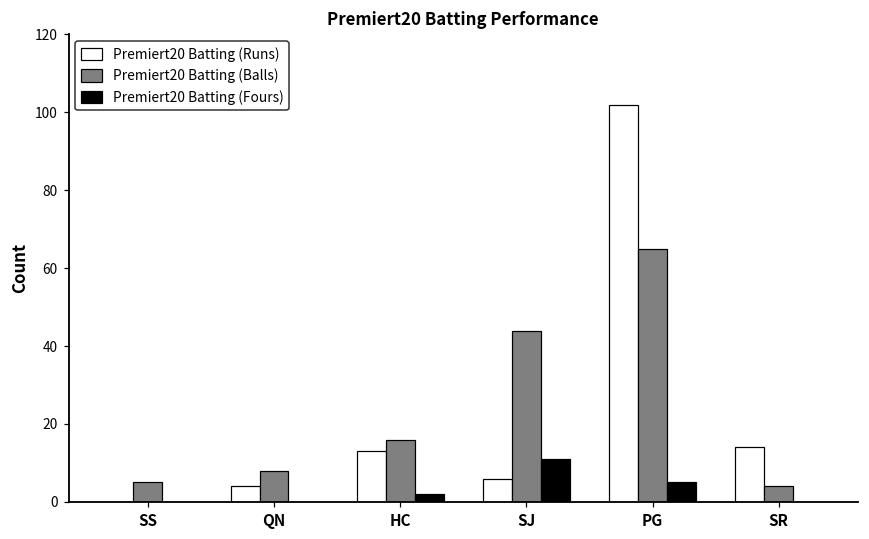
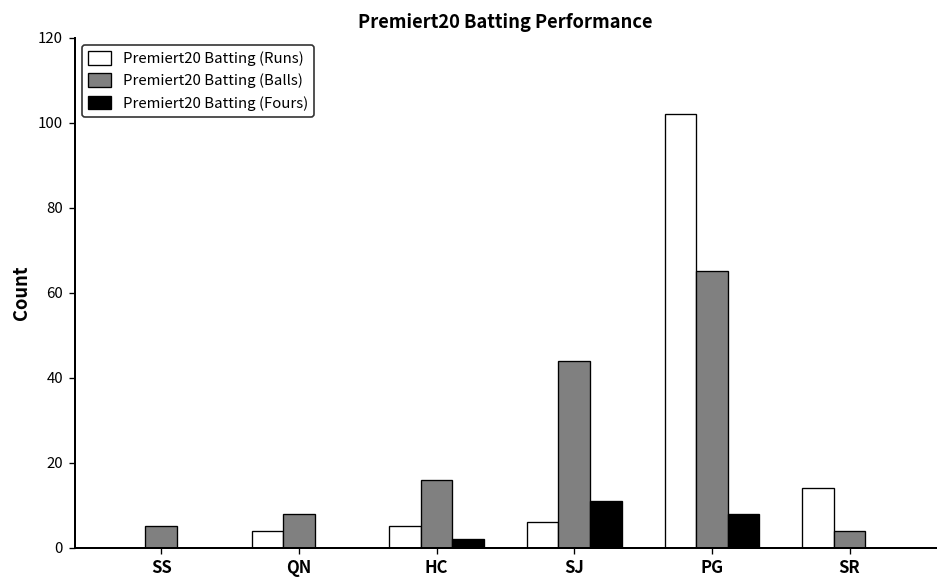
Premiert20 Batting (Runs), HC: 13 -> 5
Premiert20 Batting (Fours), PG: 5 -> 8
